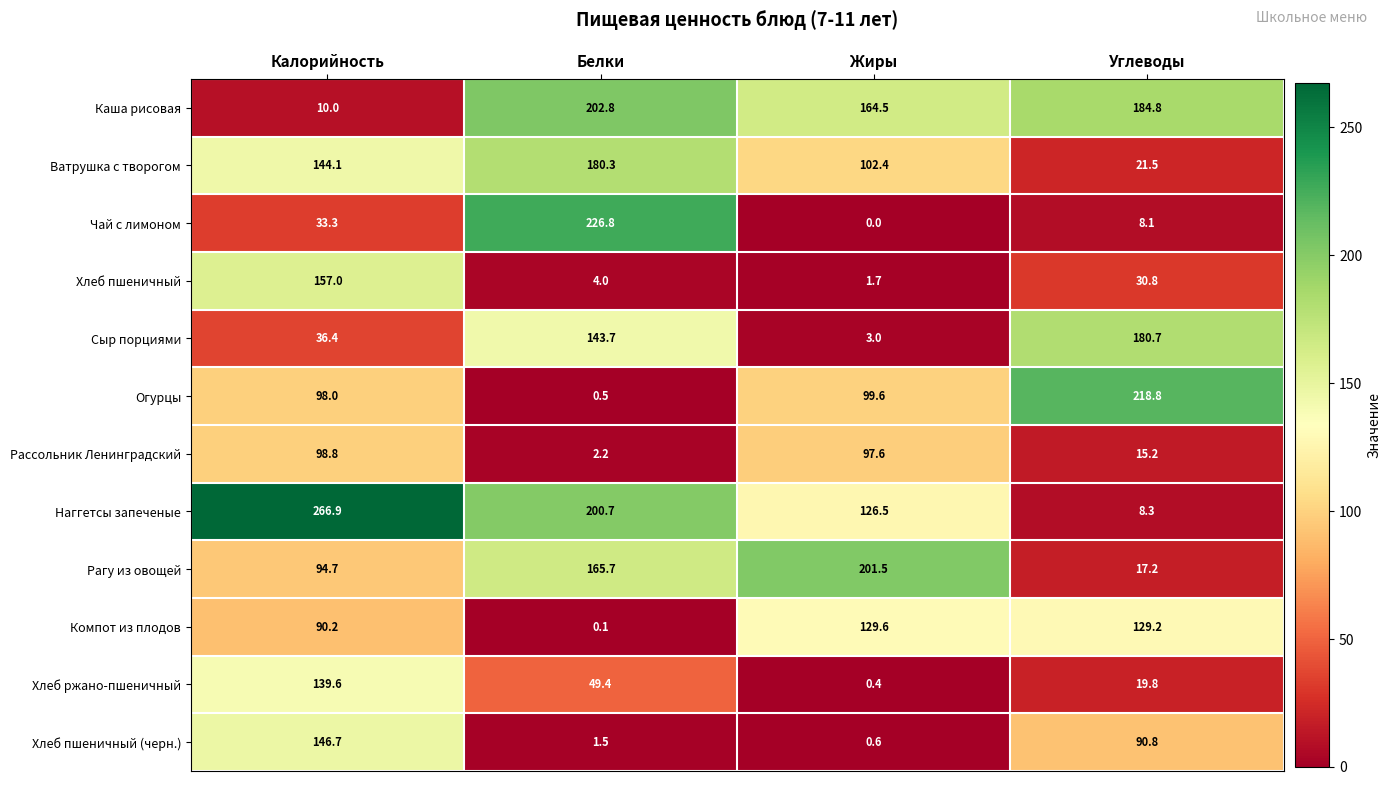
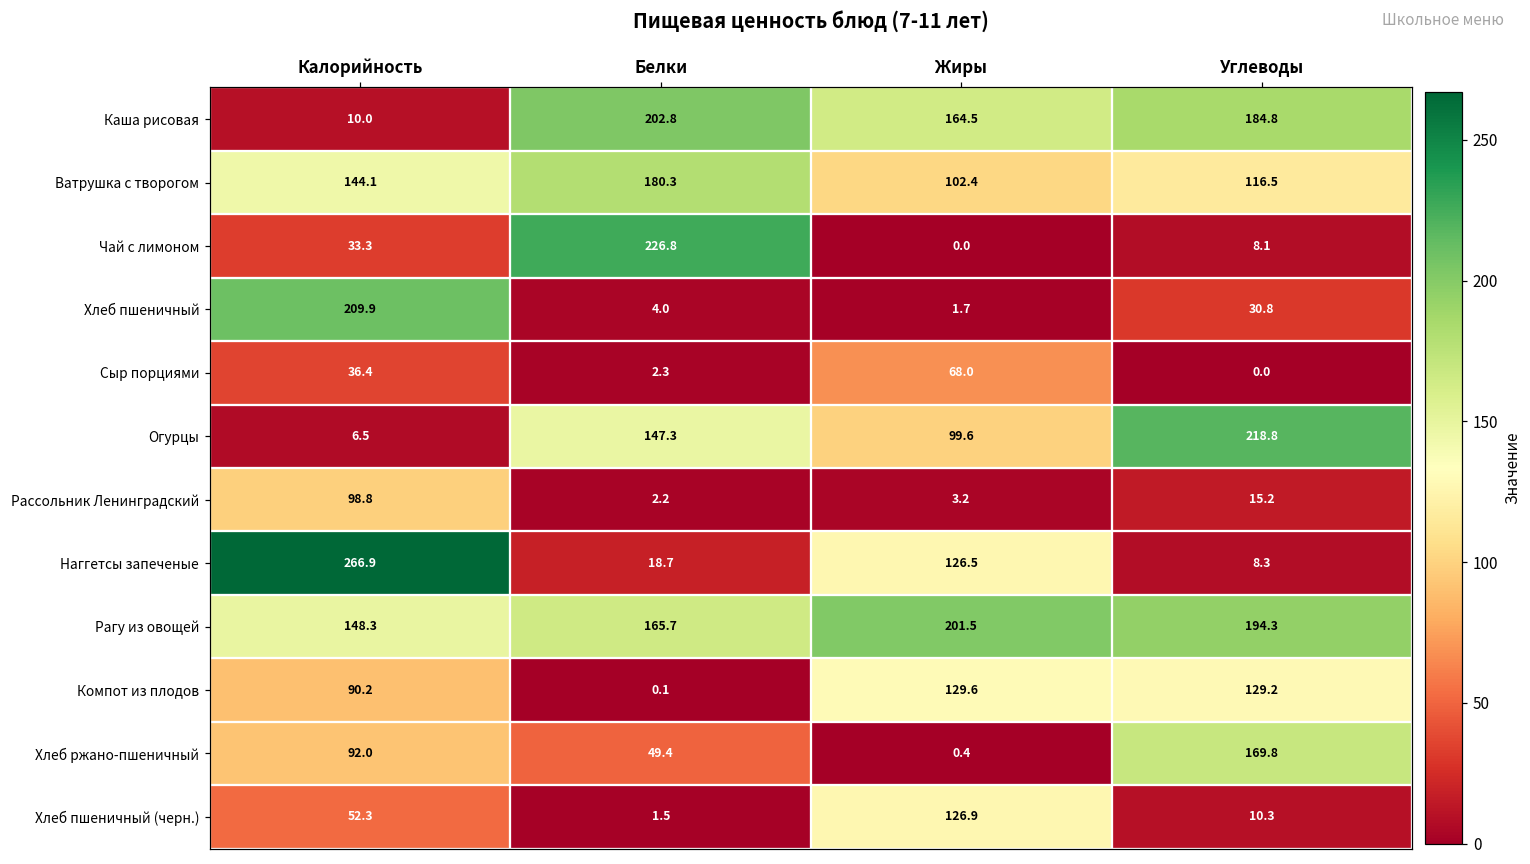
Ватрушка с творогом, Углеводы: 21.5 -> 116.5
Хлеб пшеничный, Калорийность: 157.0 -> 209.9
Сыр порциями, Белки: 143.7 -> 2.3
Сыр порциями, Жиры: 3.0 -> 68.0
Сыр порциями, Углеводы: 180.7 -> 0.0
Огурцы, Калорийность: 98.0 -> 6.5
Огурцы, Белки: 0.5 -> 147.3
Рассольник Ленинградский, Жиры: 97.6 -> 3.2
Наггетсы запеченые, Белки: 200.7 -> 18.7
Рагу из овощей, Калорийность: 94.7 -> 148.3
Рагу из овощей, Углеводы: 17.2 -> 194.3
Хлеб ржано-пшеничный, Калорийность: 139.6 -> 92.0
Хлеб ржано-пшеничный, Углеводы: 19.8 -> 169.8
Хлеб пшеничный (черн.), Калорийность: 146.7 -> 52.3
Хлеб пшеничный (черн.), Жиры: 0.6 -> 126.9
Хлеб пшеничный (черн.), Углеводы: 90.8 -> 10.3
